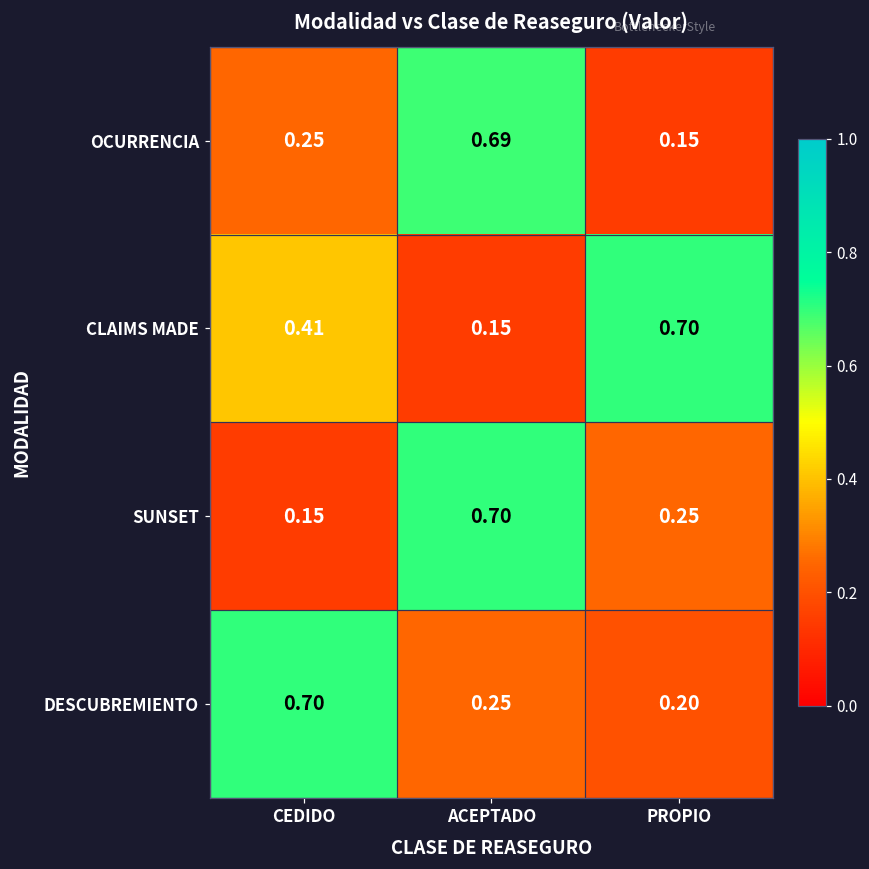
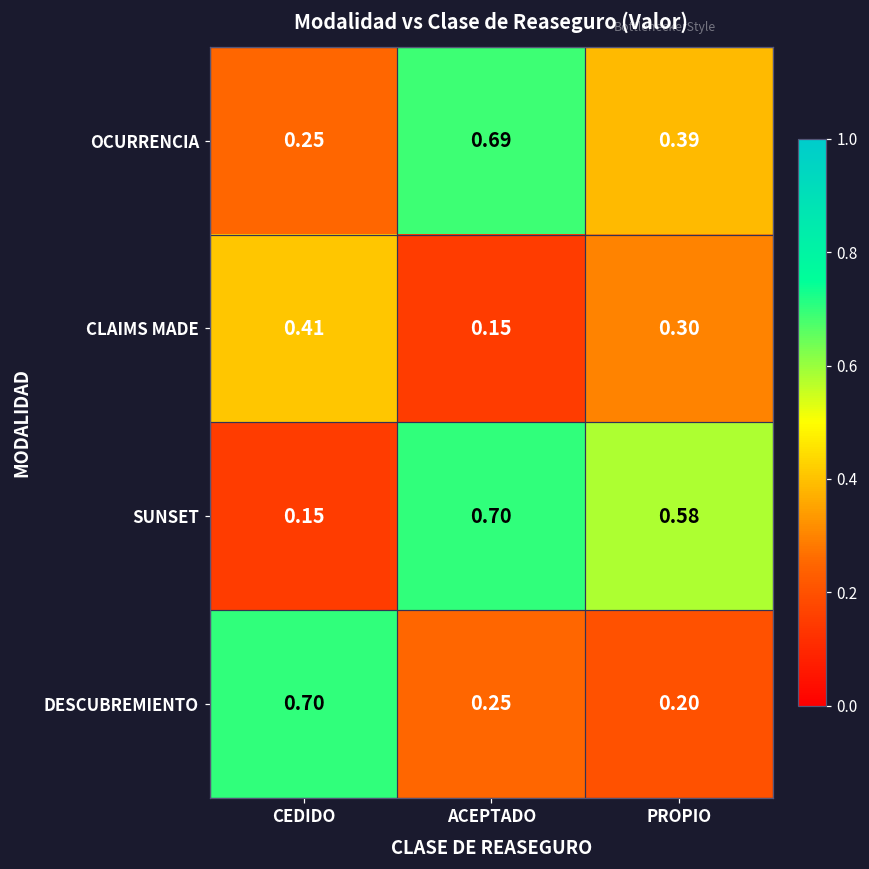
OCURRENCIA, PROPIO: 0.15 -> 0.39
CLAIMS MADE, PROPIO: 0.70 -> 0.30
SUNSET, PROPIO: 0.25 -> 0.58
